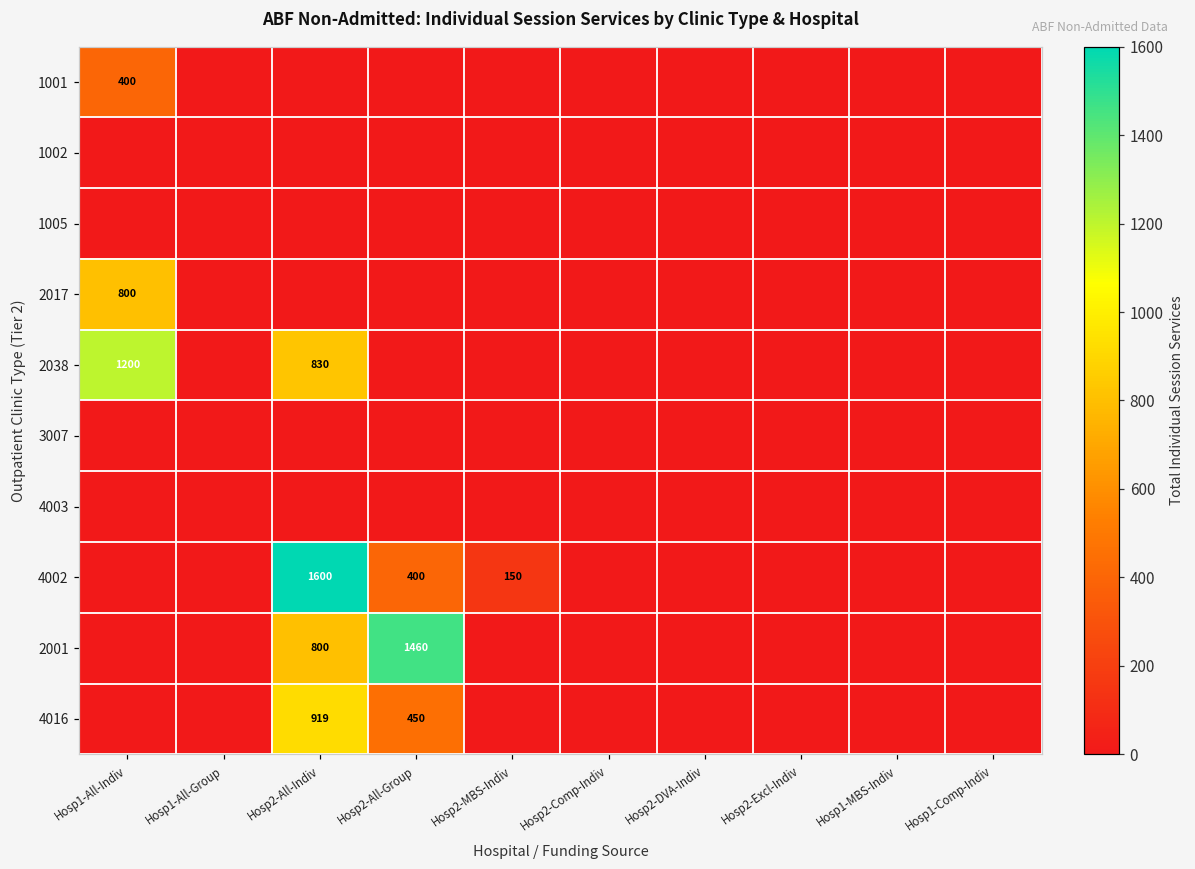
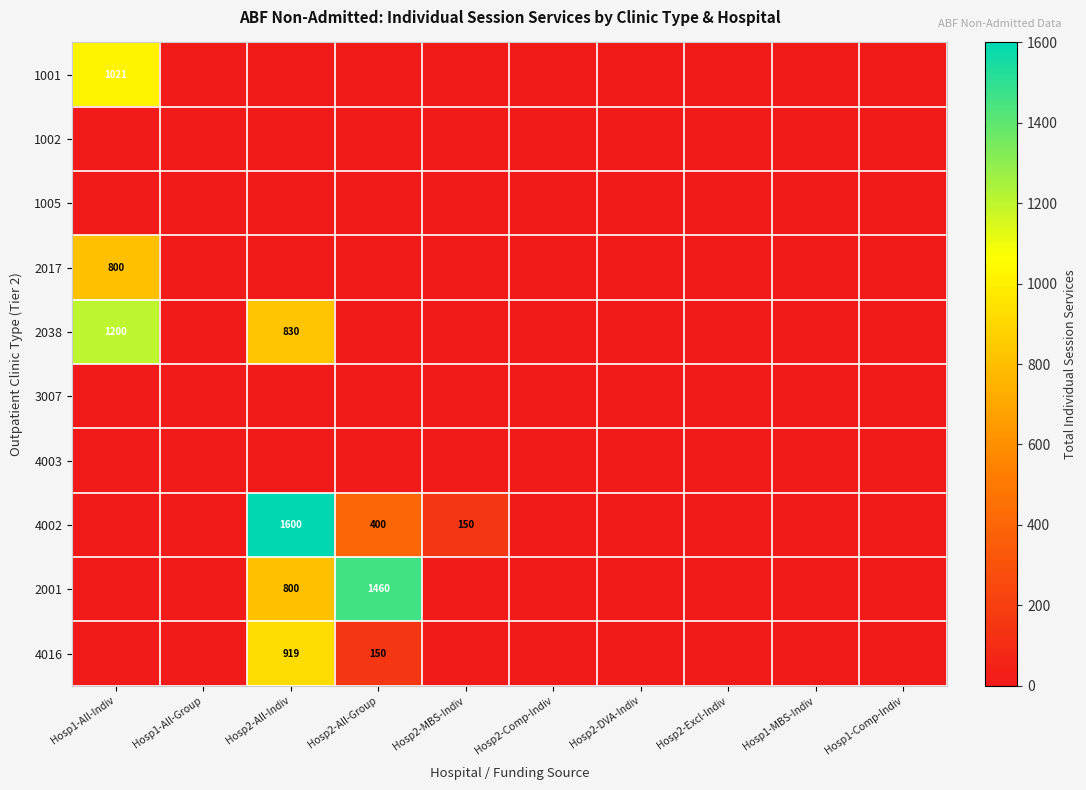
1001, Hosp1-All-Indiv: 400 -> 1021
4016, Hosp2-All-Group: 450 -> 150
